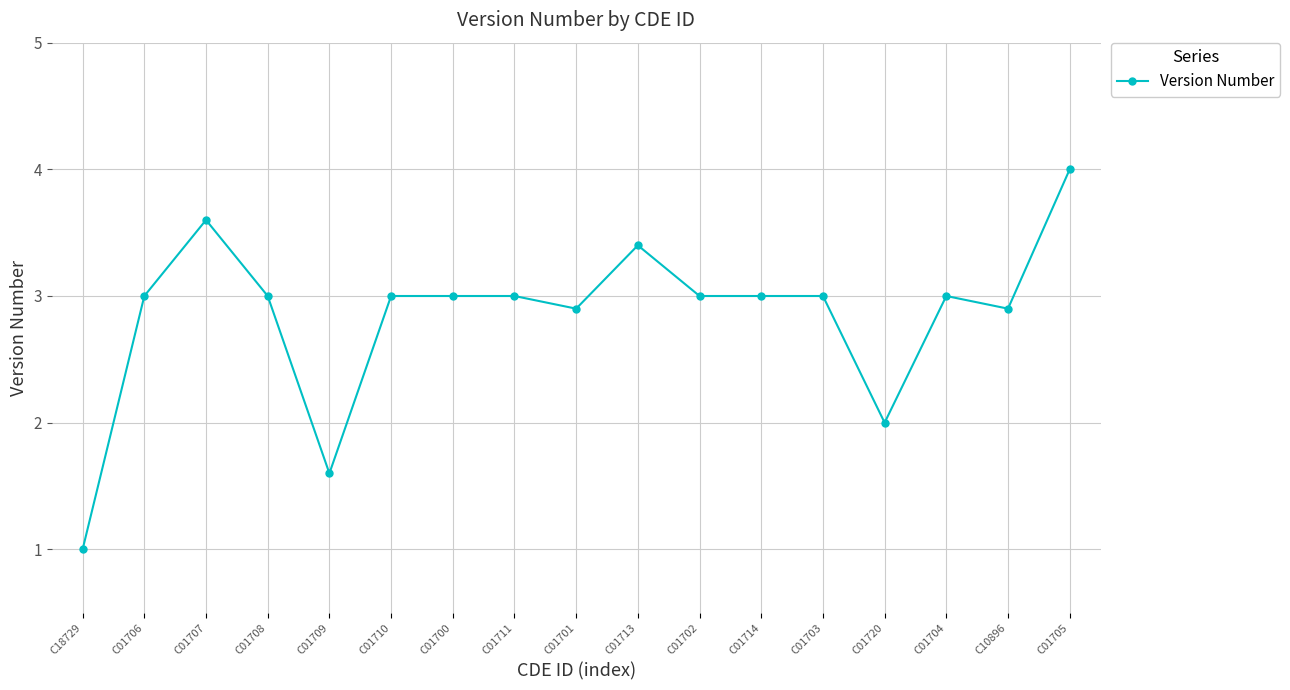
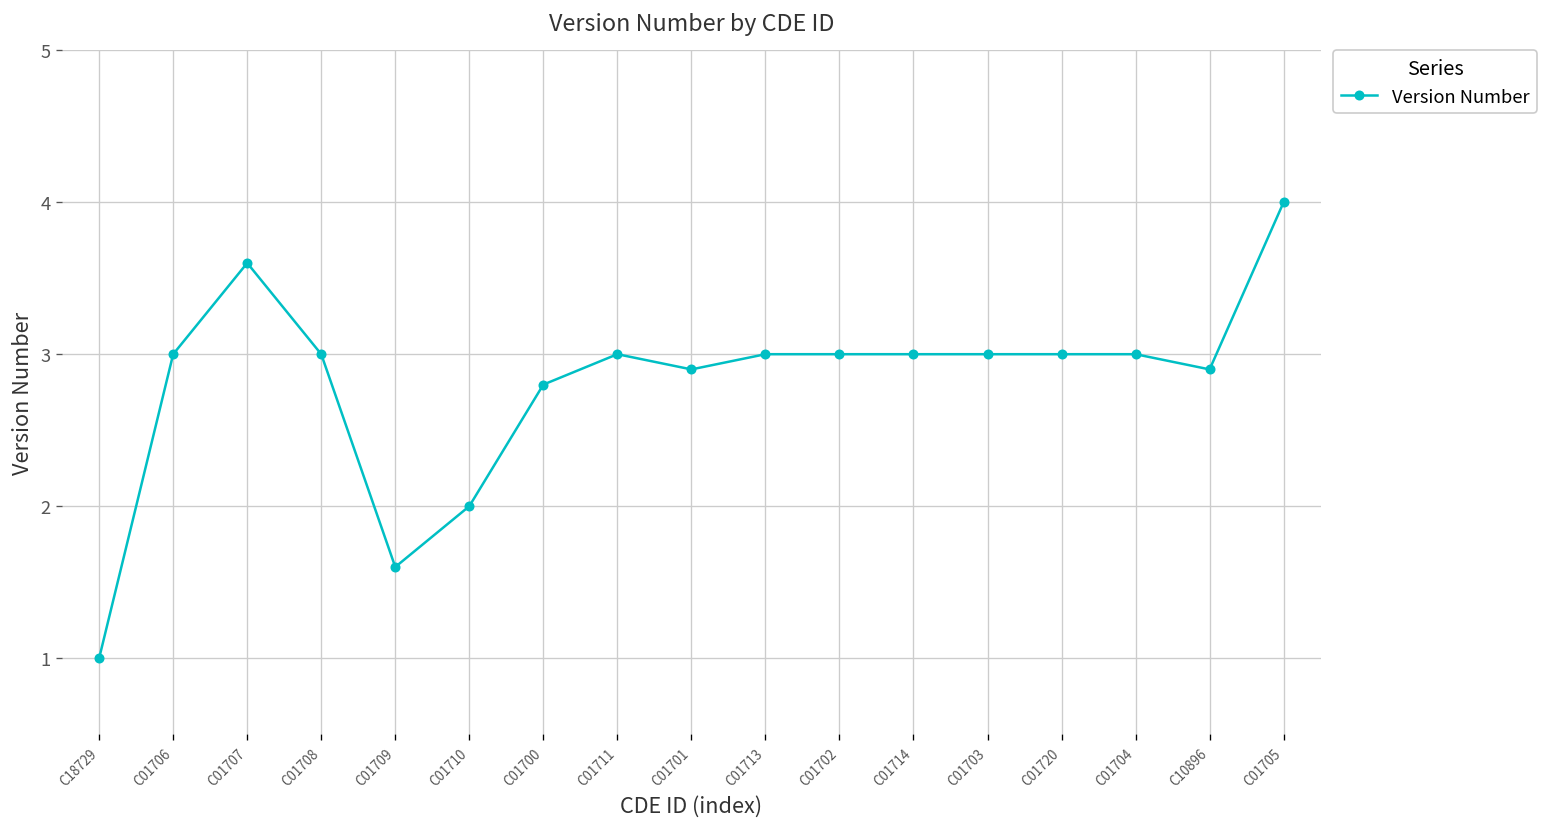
C01710: 3 -> 2
C01700: 3.0 -> 2.8
C01713: 3.4 -> 3.0
C01720: 2 -> 3
